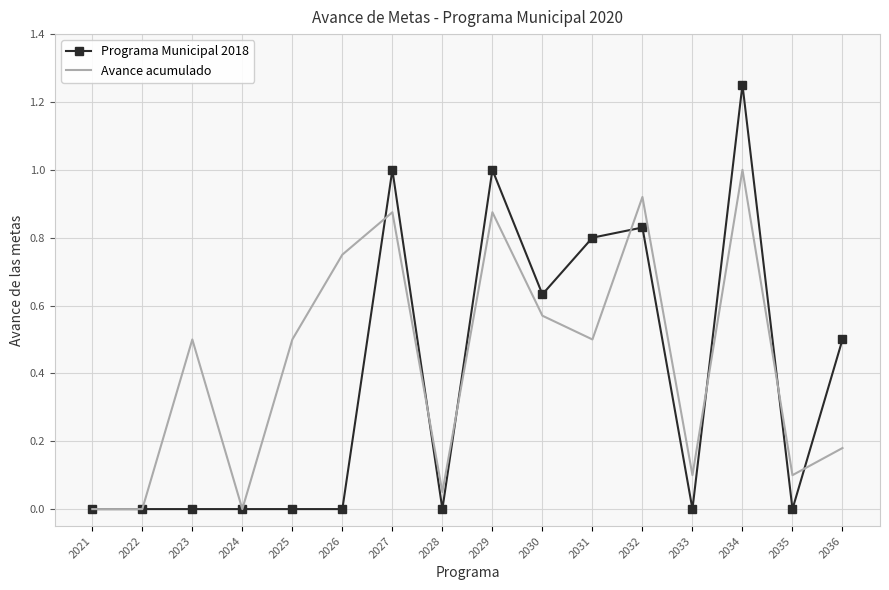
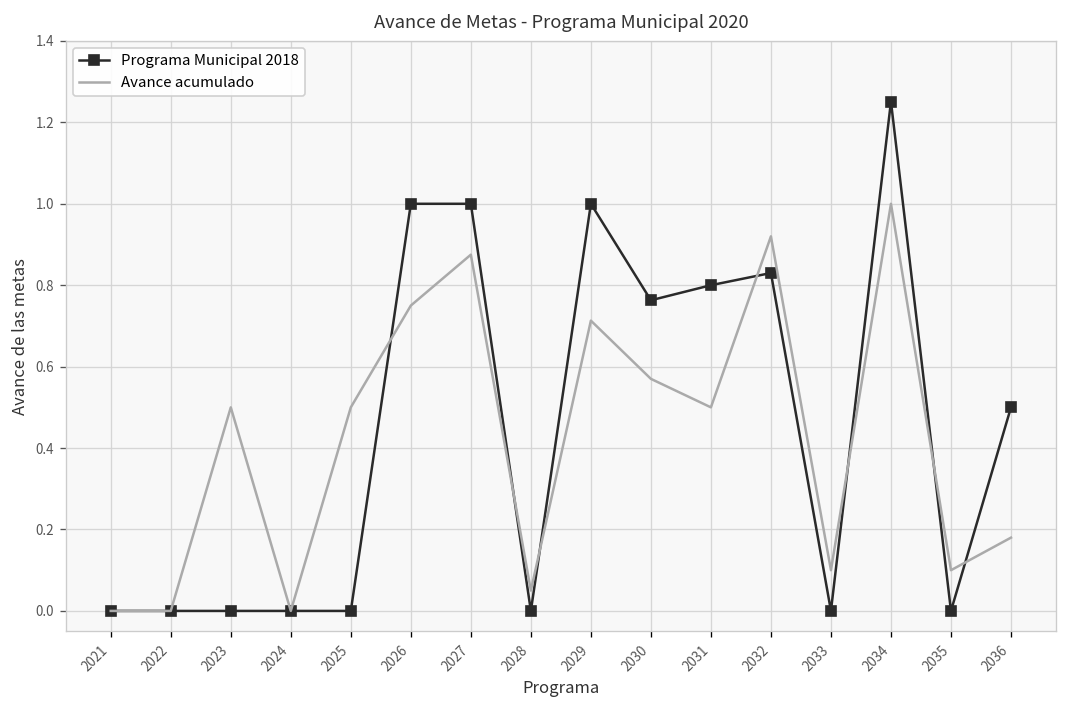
Programa Municipal 2018, 2026: 0 -> 1
Avance acumulado, 2029: 0.88 -> 0.71
Programa Municipal 2018, 2030: 0.63 -> 0.76
